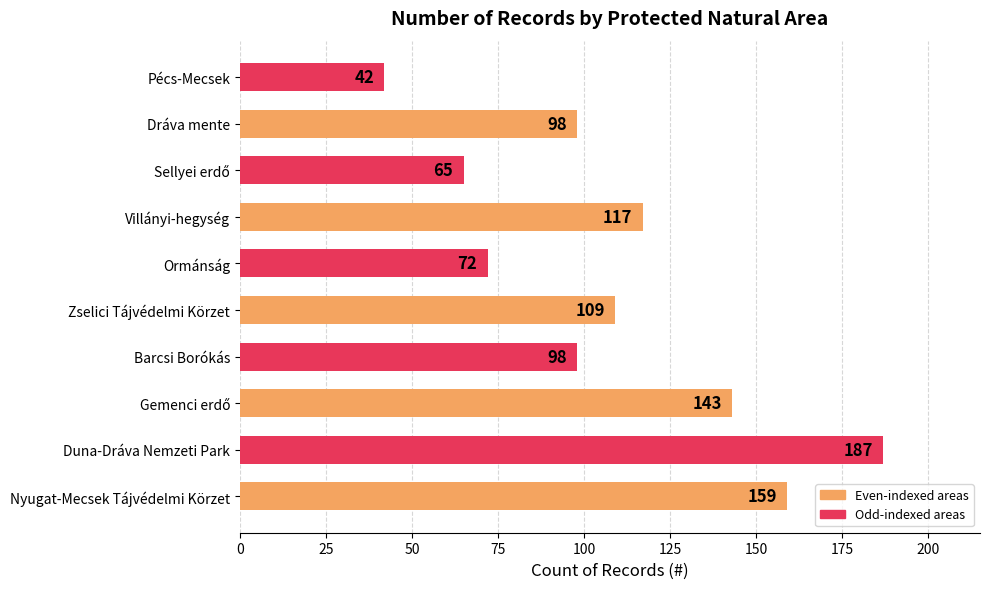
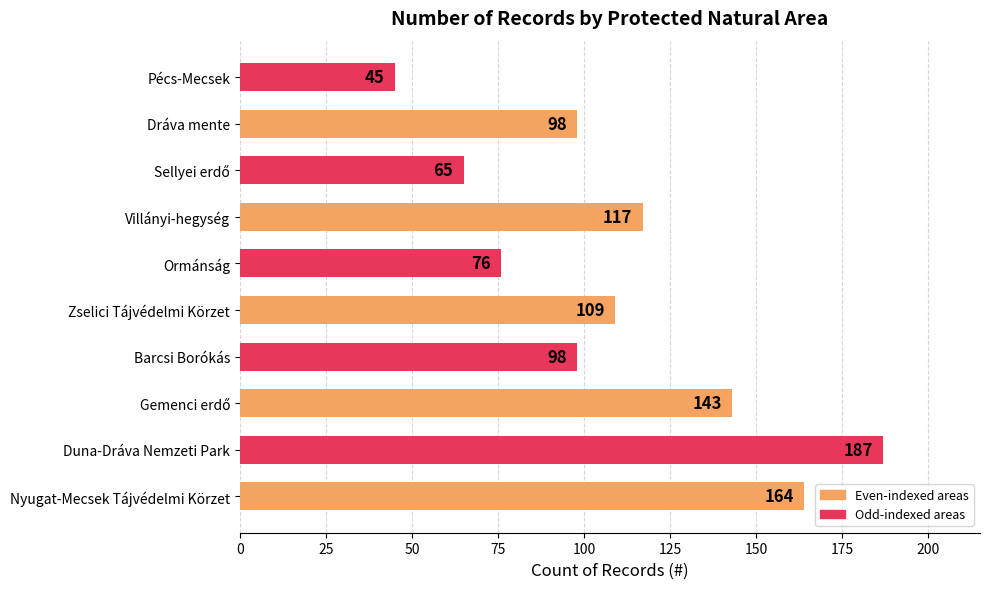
Pécs-Mecsek: 42 -> 45
Ormánság: 72 -> 76
Nyugat-Mecsek Tájvédelmi Körzet: 159 -> 164
